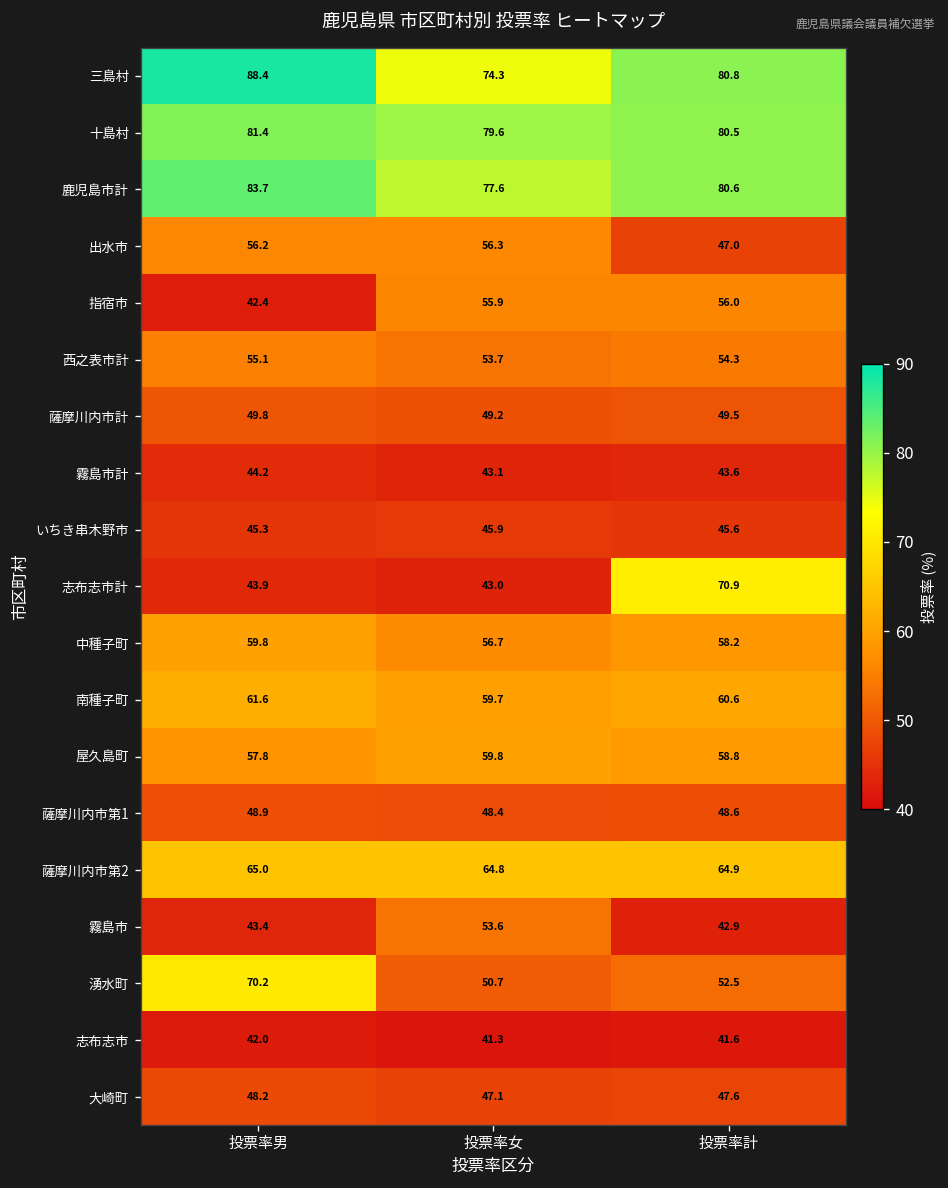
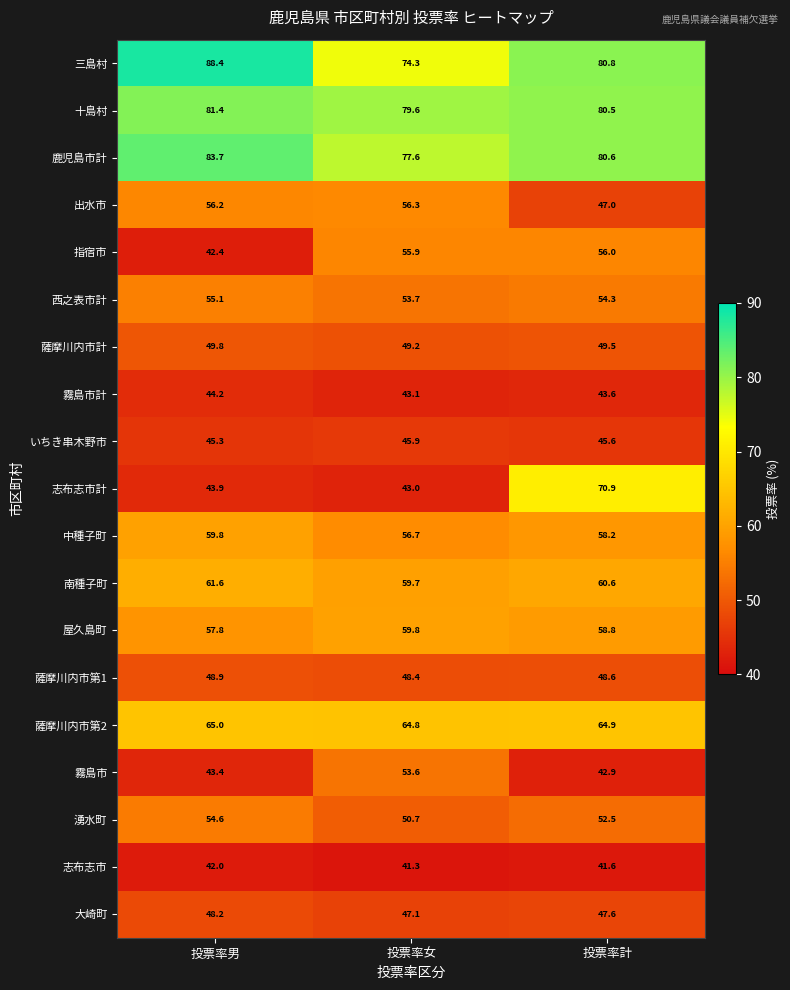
湧水町, 投票率男: 70.2 -> 54.6
